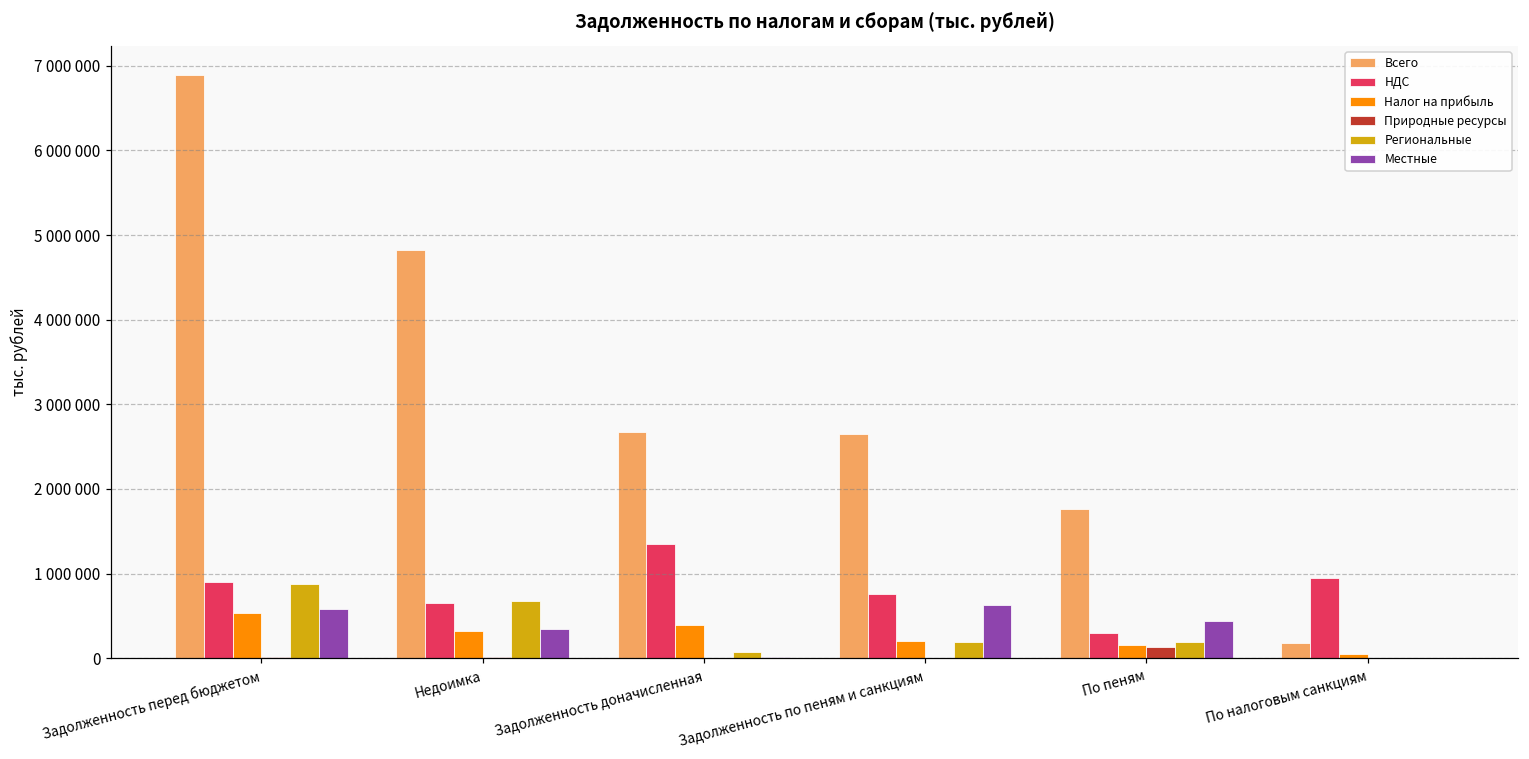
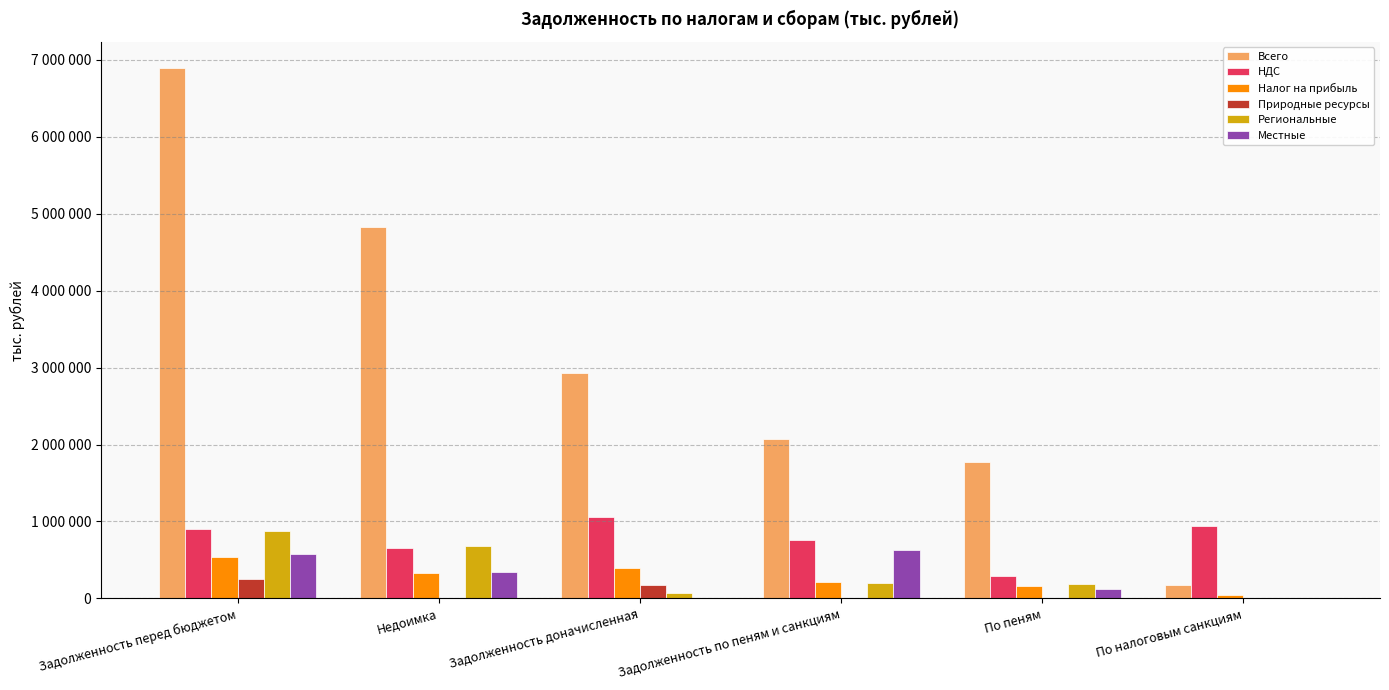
Природные ресурсы, Задолженность перед бюджетом: 0 -> 300000
Всего, Задолженность доначисленная: 2700000 -> 2900000
НДС, Задолженность доначисленная: 1300000 -> 1100000
Природные ресурсы, Задолженность доначисленная: 0 -> 200000
Всего, Задолженность по пеням и санкциям: 2700000 -> 2100000
Природные ресурсы, По пеням: 100000 -> 0
Местные, По пеням: 400000 -> 100000
